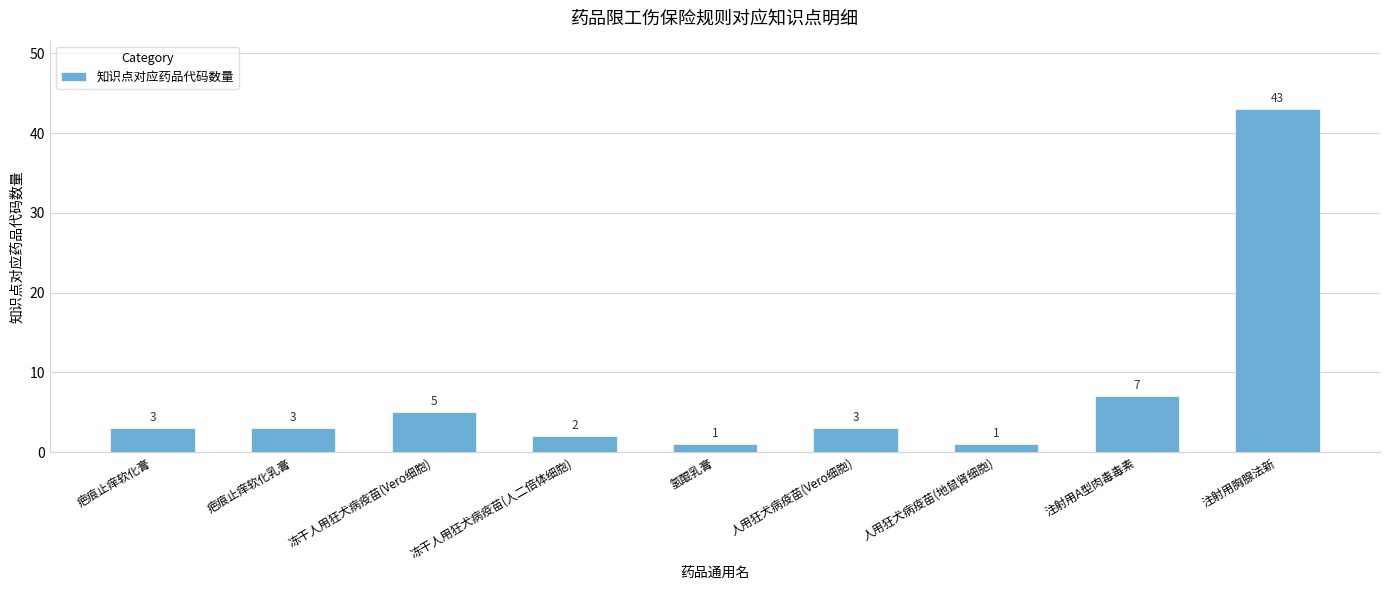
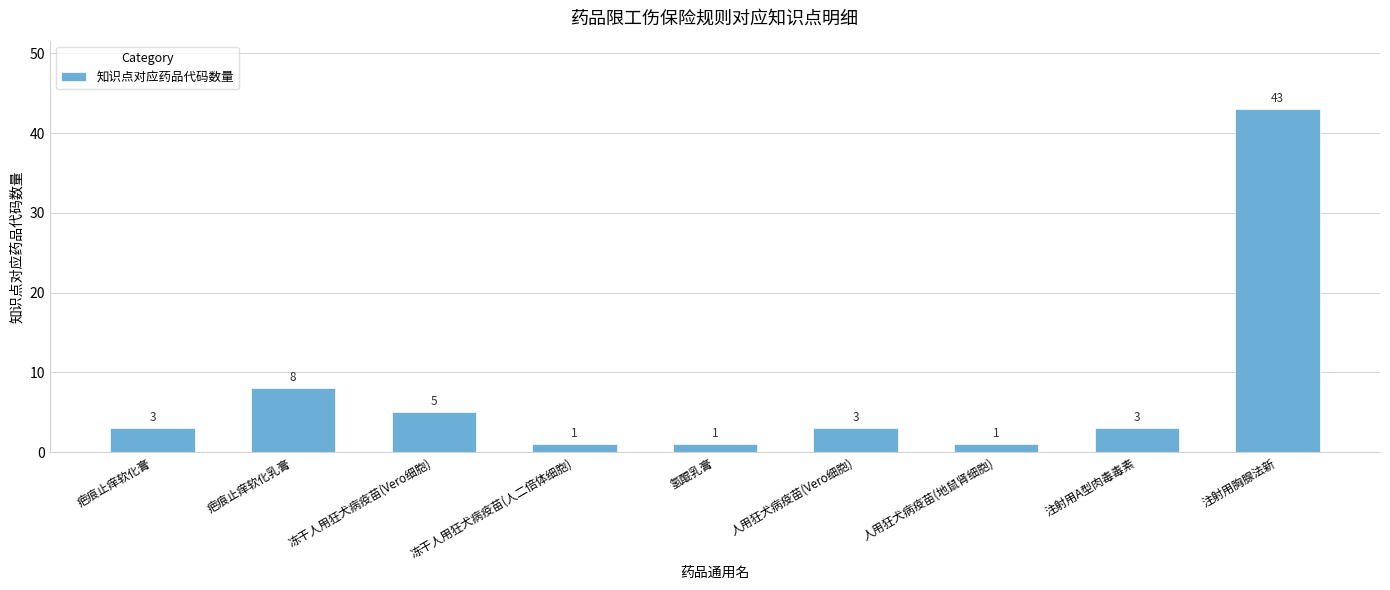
疤痕止痒软化乳膏: 3 -> 8
冻干人用狂犬病疫苗(人二倍体细胞): 2 -> 1
注射用A型肉毒毒素: 7 -> 3
